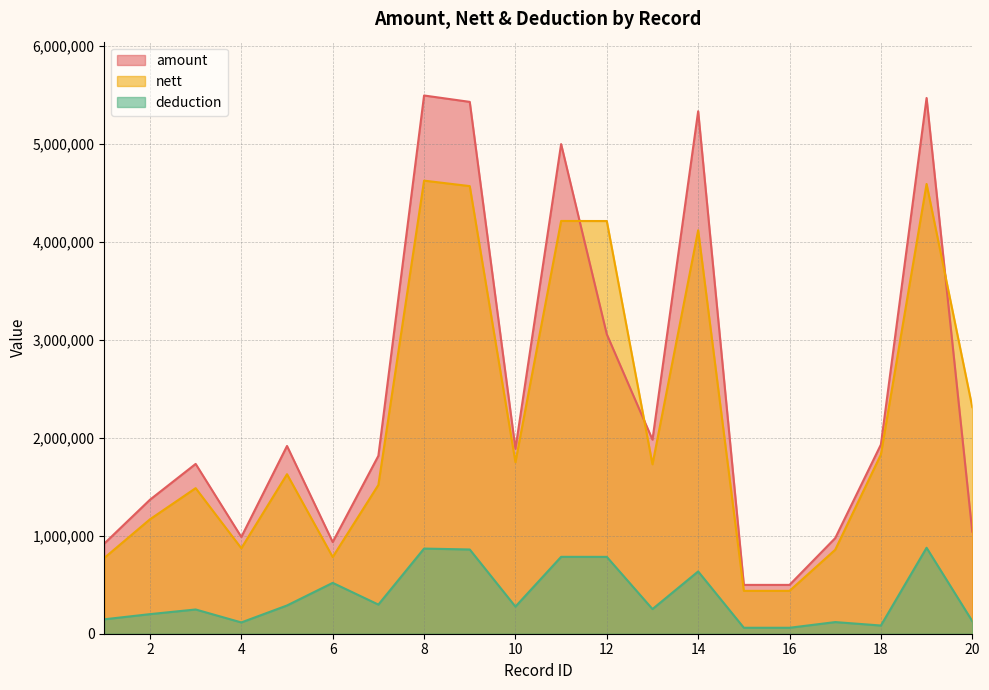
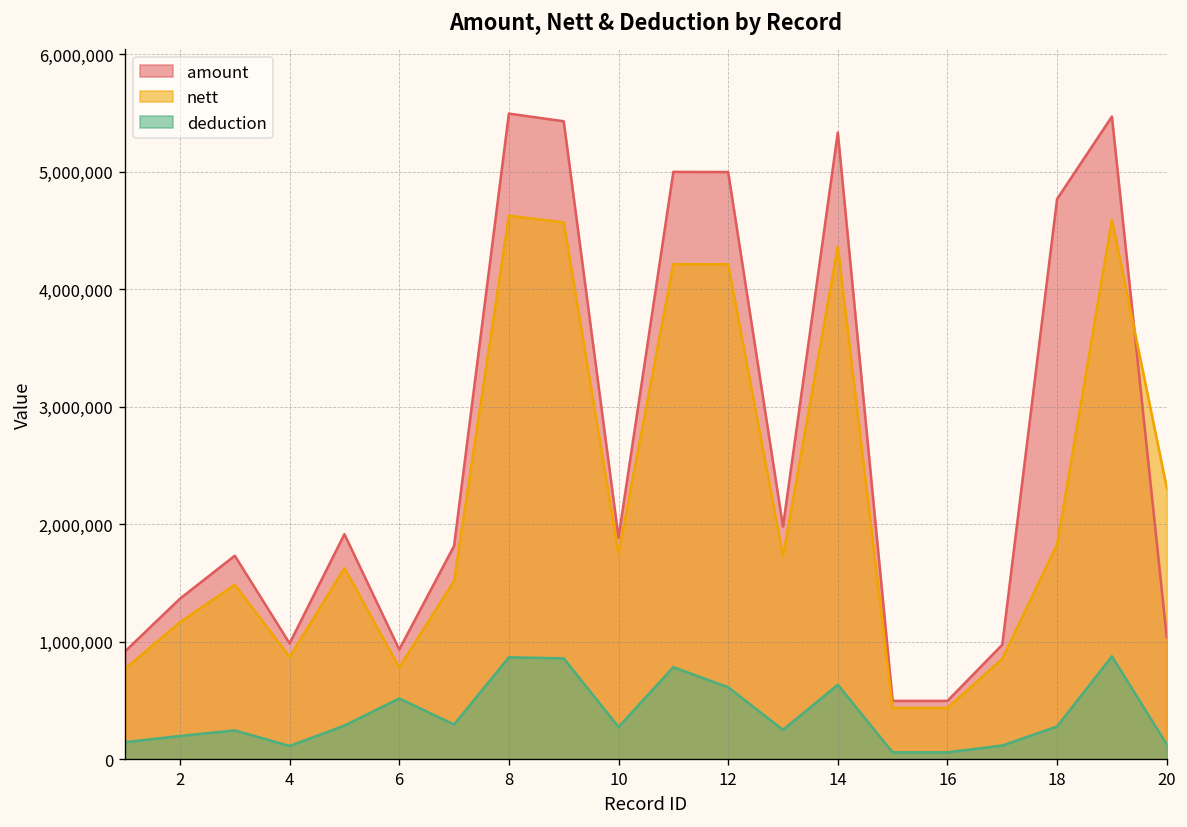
amount, 12: 3,100,000 -> 5,000,000
deduction, 12: 800,000 -> 600,000
nett, 14: 4,100,000 -> 4,400,000
amount, 18: 1,900,000 -> 4,800,000
deduction, 18: 100,000 -> 300,000
